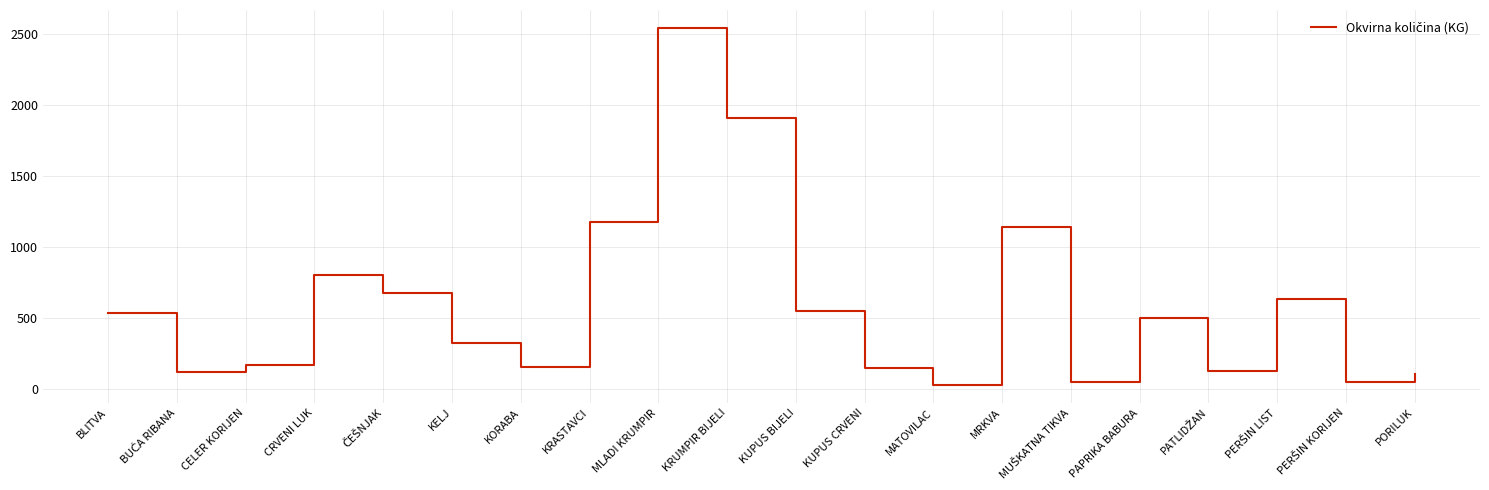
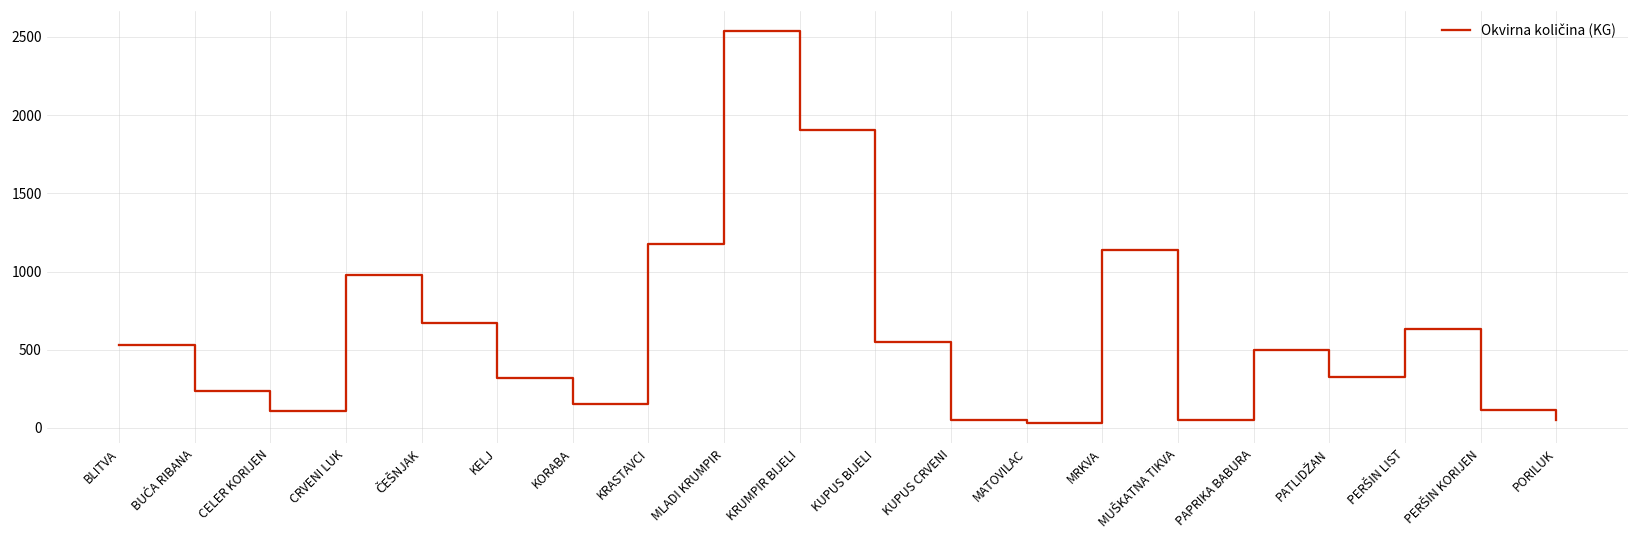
BUĆA RIBANA: 120 -> 240
CELER KORIJEN: 170 -> 110
CRVENI LUK: 800 -> 980
KUPUS CRVENI: 150 -> 50
PATLIDŽAN: 120 -> 330
PERŠIN KORIJEN: 50 -> 110
PORILUK: 110 -> 50
